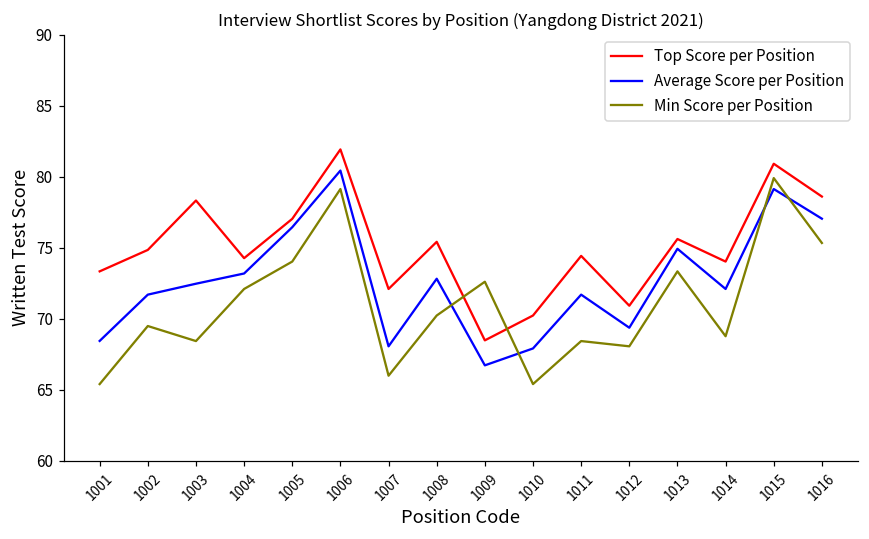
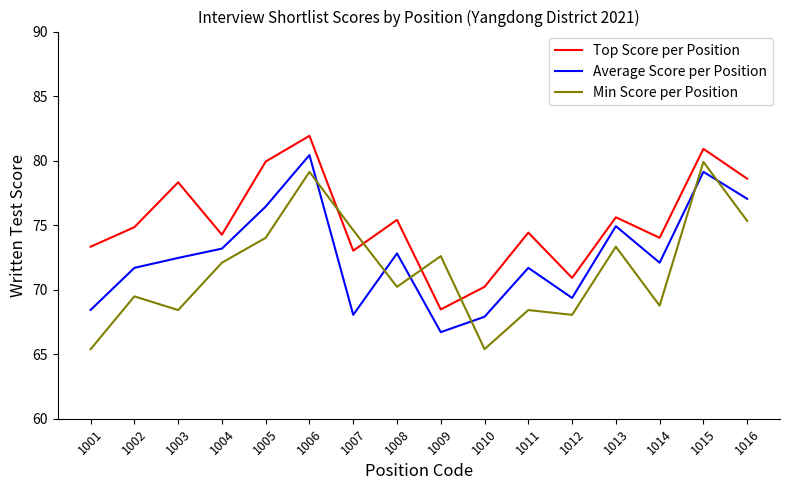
Top Score per Position, 1005: 77.0 -> 79.9
Top Score per Position, 1007: 72.1 -> 73.0
Min Score per Position, 1007: 66.0 -> 74.6
